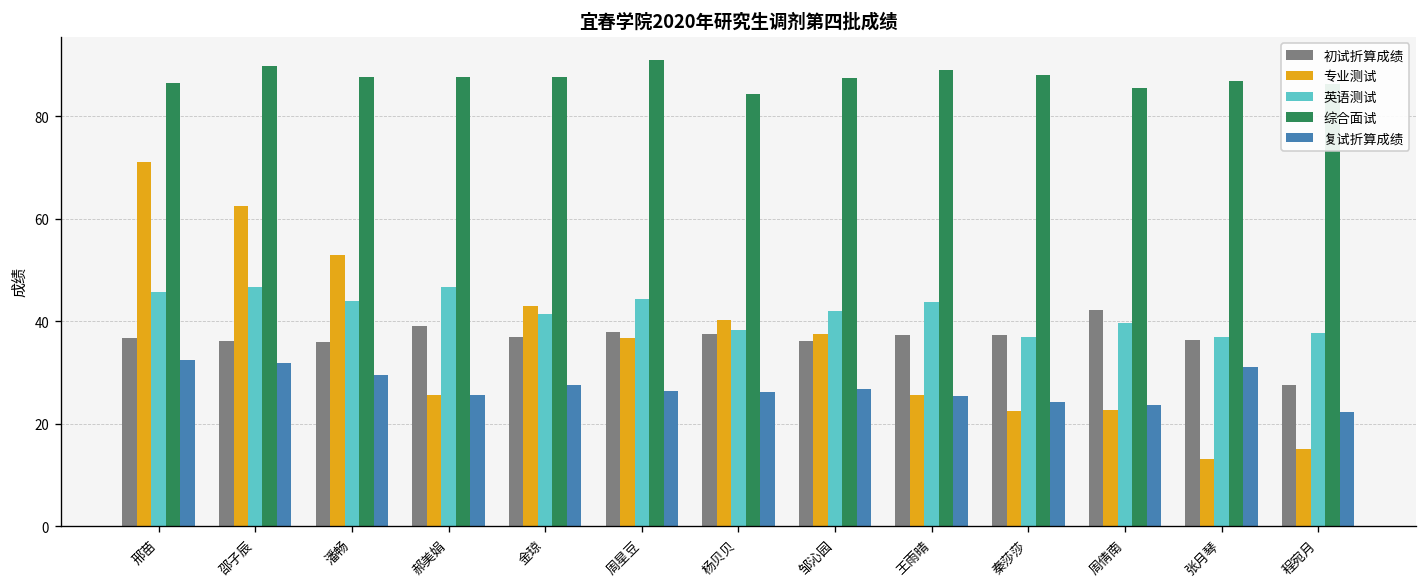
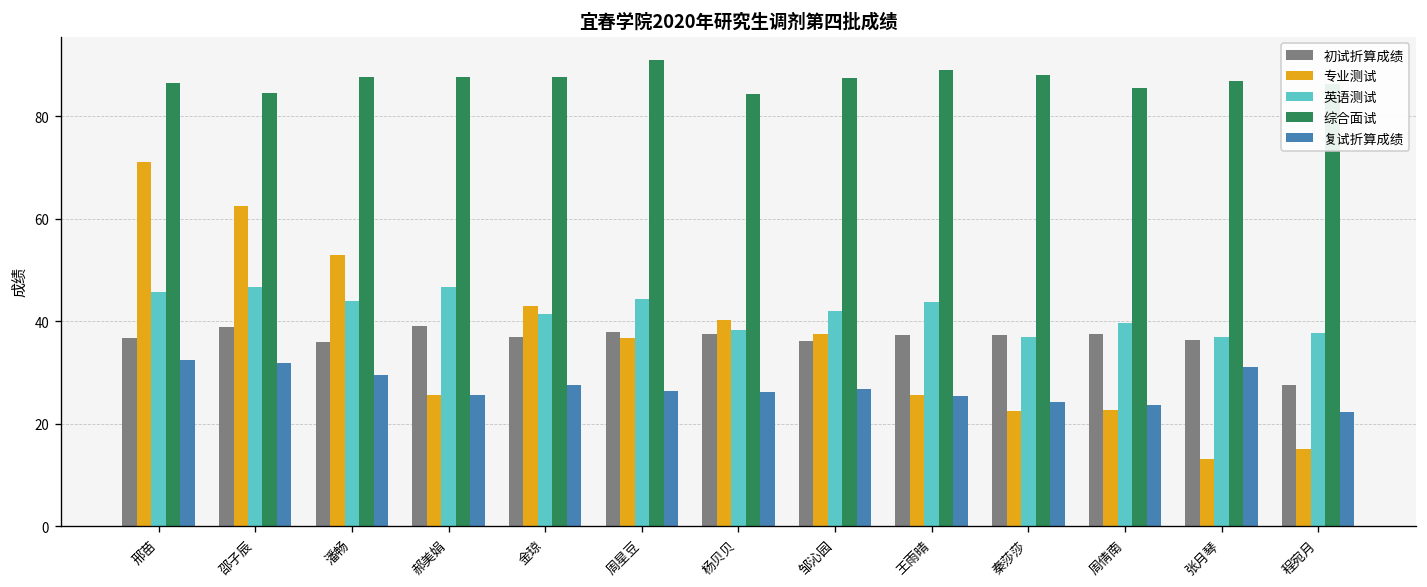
初试折算成绩, 邵子辰: 36 -> 39
综合面试, 邵子辰: 90 -> 85
初试折算成绩, 周倩南: 42 -> 37
